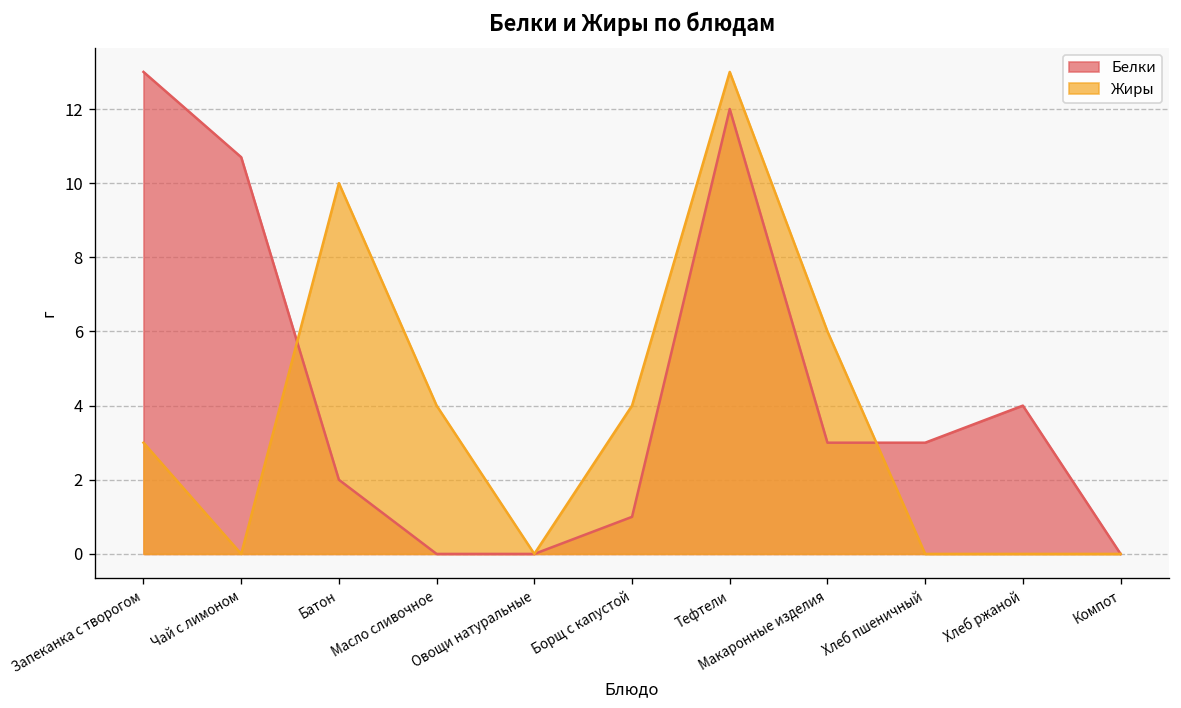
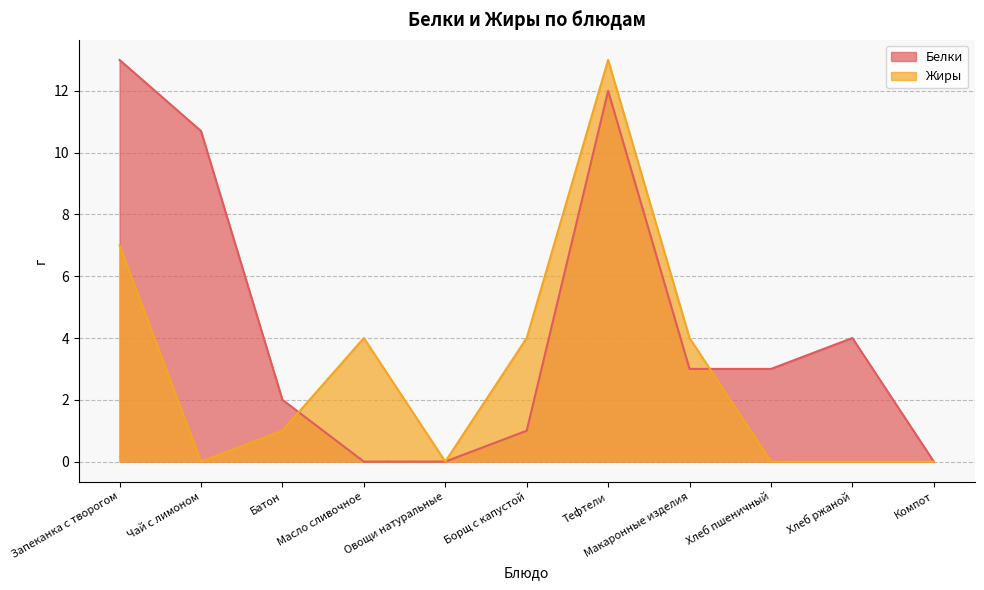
Жиры, Запеканка с творогом: 3 -> 7
Жиры, Батон: 10 -> 1
Жиры, Макаронные изделия: 6 -> 4
